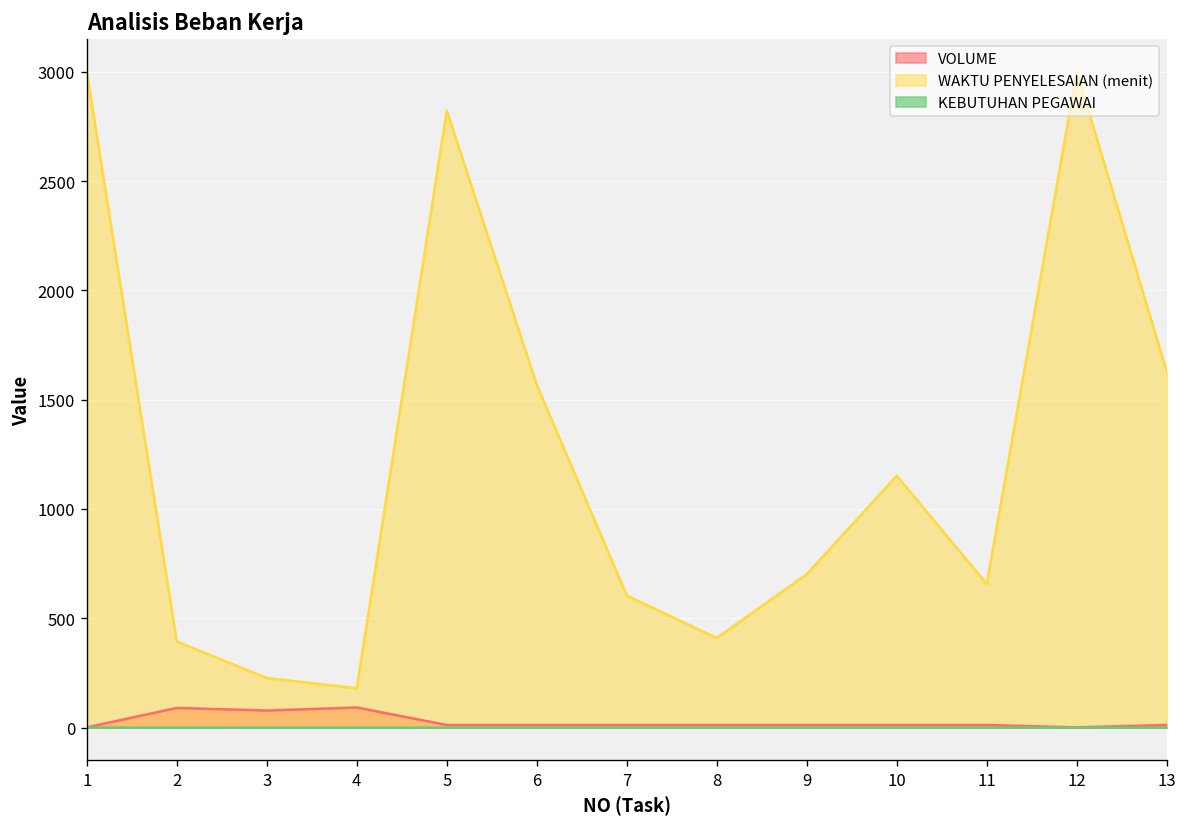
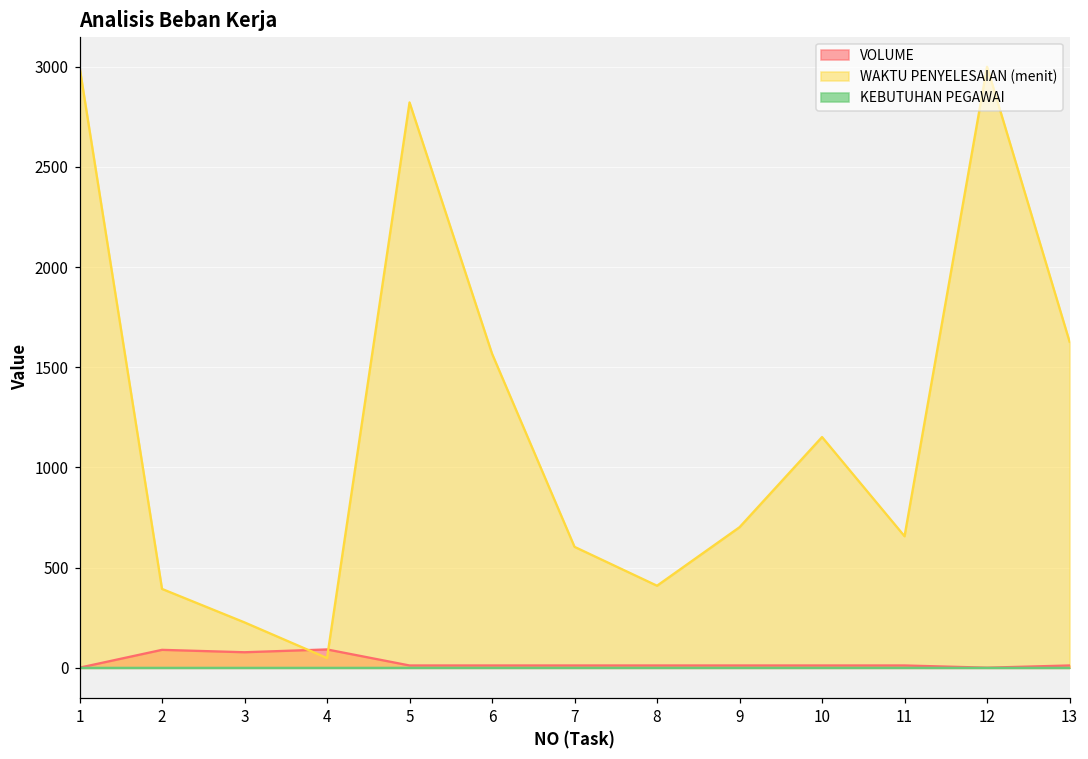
WAKTU PENYELESAIAN (menit), 4: 180 -> 50
